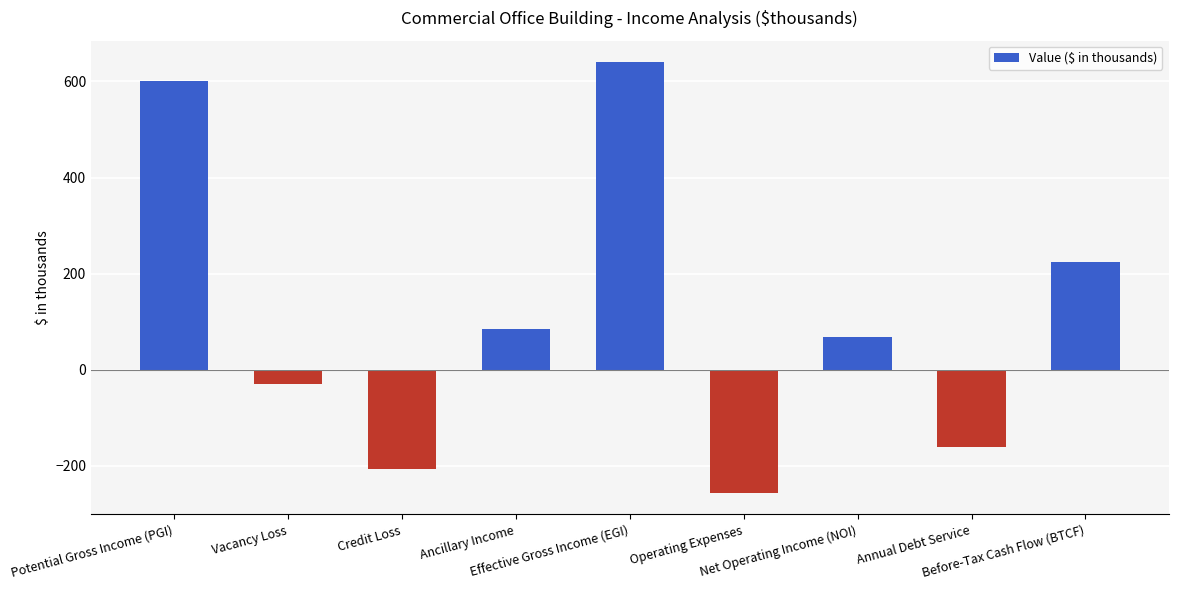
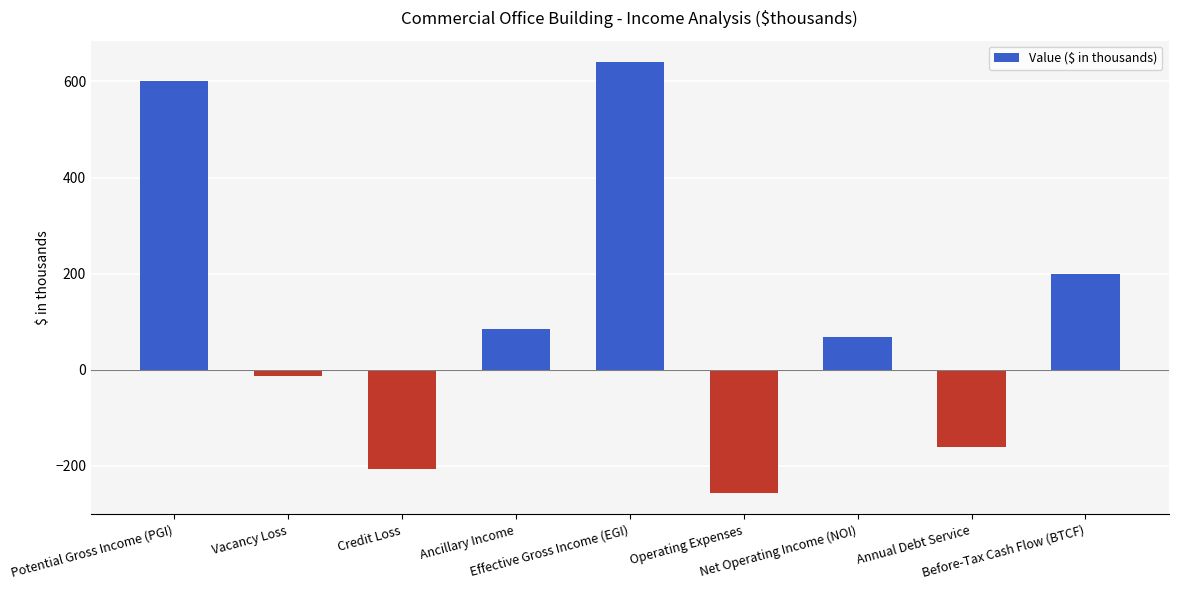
Vacancy Loss: -30 -> -10
Before-Tax Cash Flow (BTCF): 220 -> 200
